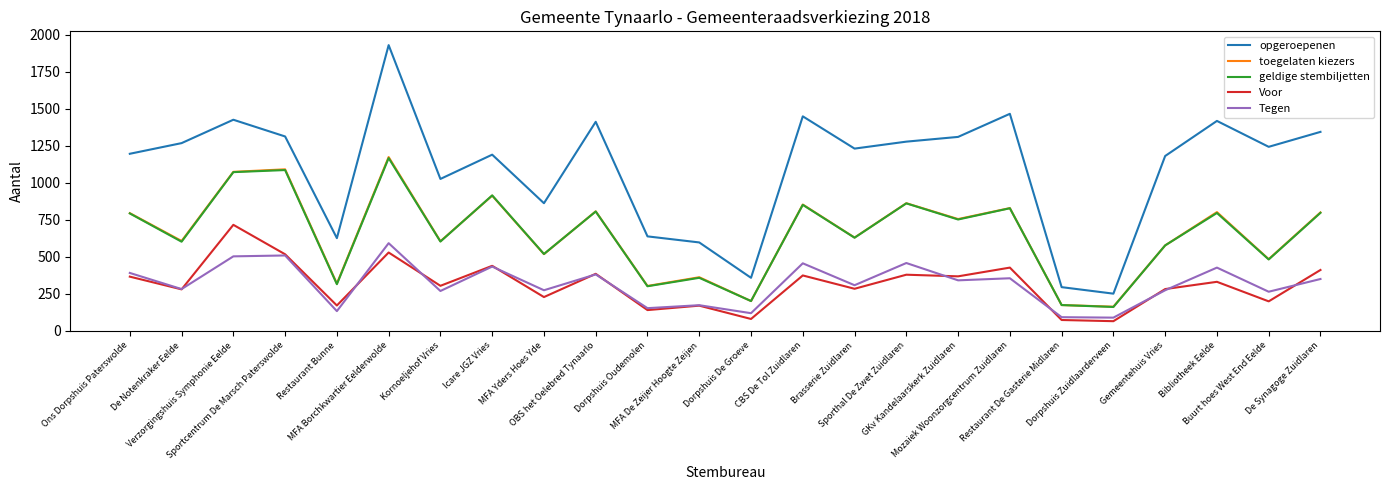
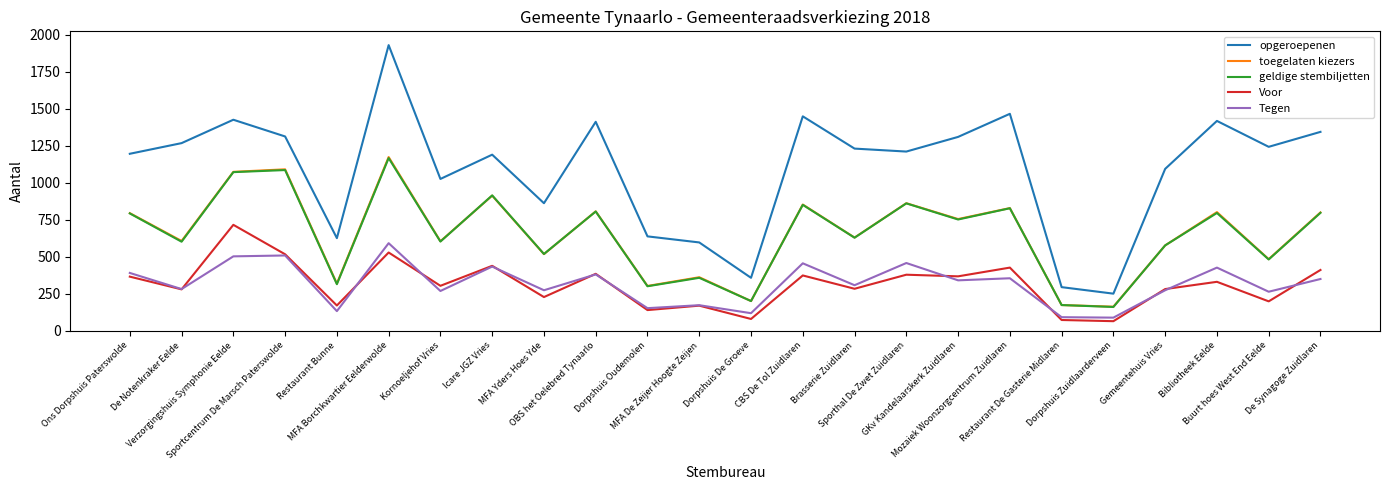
opgeroepenen, Sporthal De Zwet Zuidlaren: 1280 -> 1210
opgeroepenen, Gemeentehuis Vries: 1180 -> 1100
